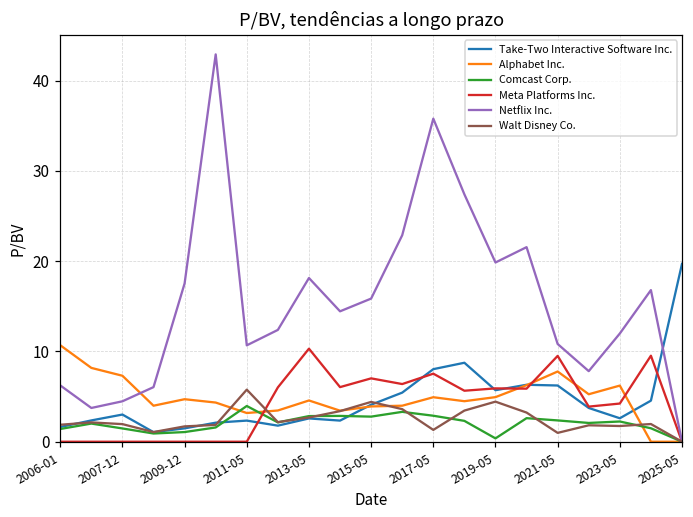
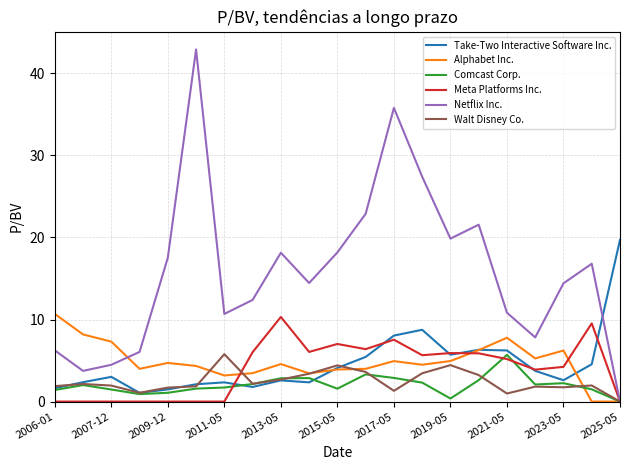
Comcast Corp., 2011-05: 4 -> 2
Comcast Corp., 2015-05: 3 -> 2
Netflix Inc., 2015-05: 16 -> 18
Comcast Corp., 2021-05: 2 -> 6
Meta Platforms Inc., 2021-05: 10 -> 5
Netflix Inc., 2023-05: 12 -> 14
